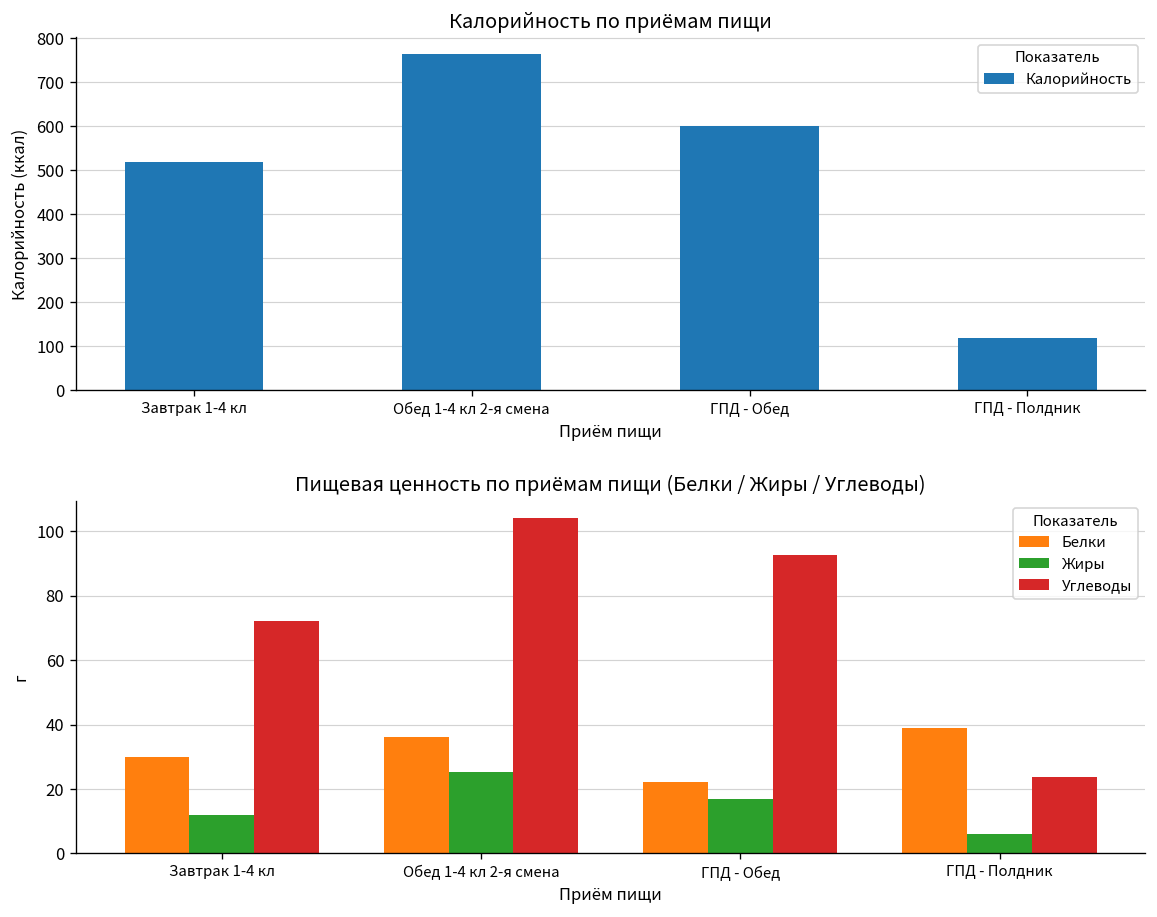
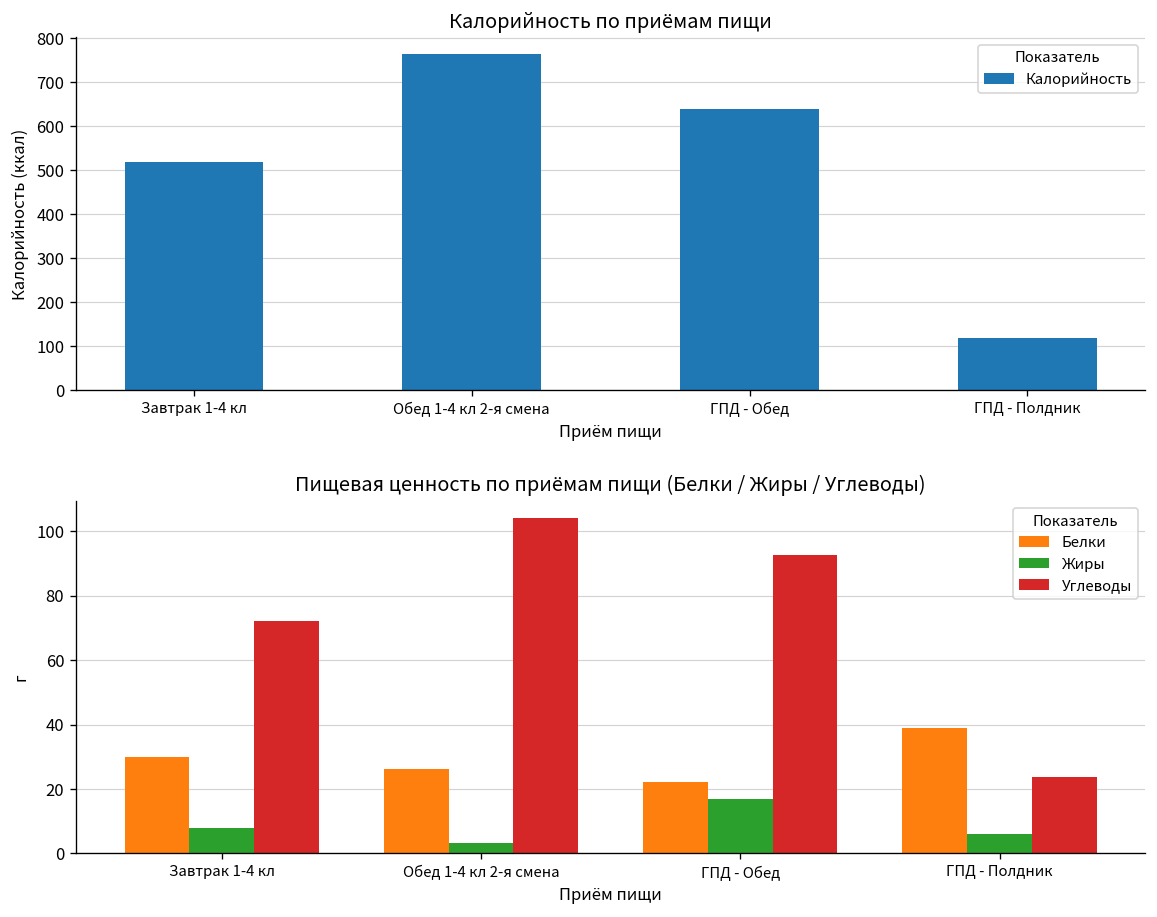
Калорийность по приёмам пищи, ГПД - Обед: 600 -> 640
Пищевая ценность по приёмам пищи (Белки / Жиры / Углеводы), Жиры, Завтрак 1-4 кл: 12 -> 8
Пищевая ценность по приёмам пищи (Белки / Жиры / Углеводы), Белки, Обед 1-4 кл 2-я смена: 36 -> 26
Пищевая ценность по приёмам пищи (Белки / Жиры / Углеводы), Жиры, Обед 1-4 кл 2-я смена: 25 -> 3
